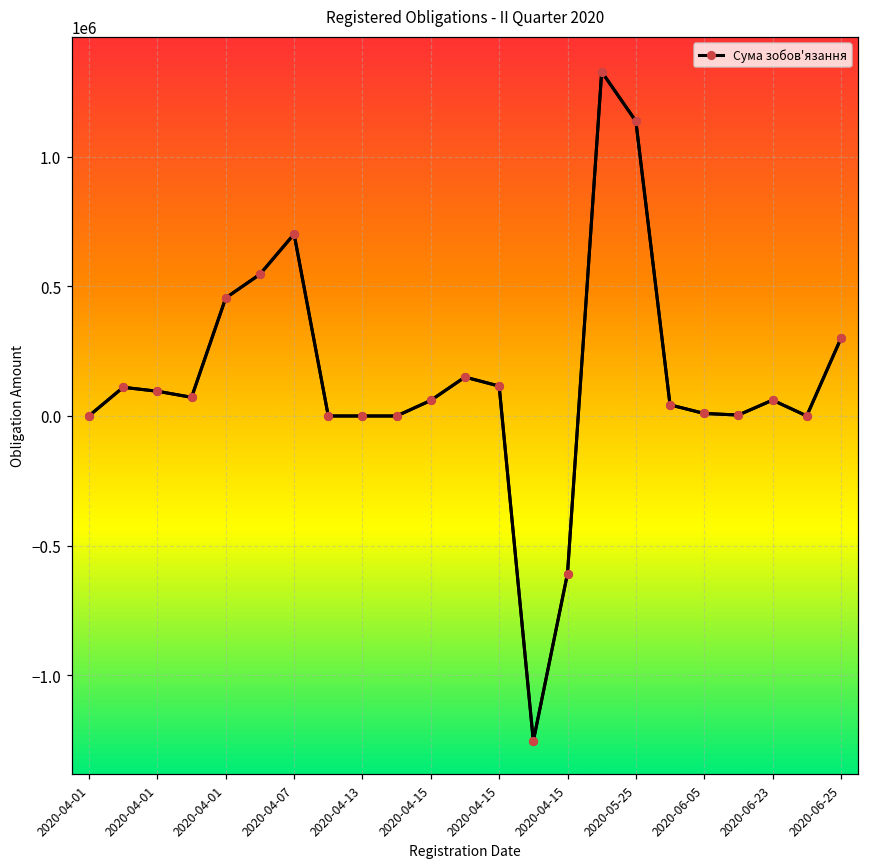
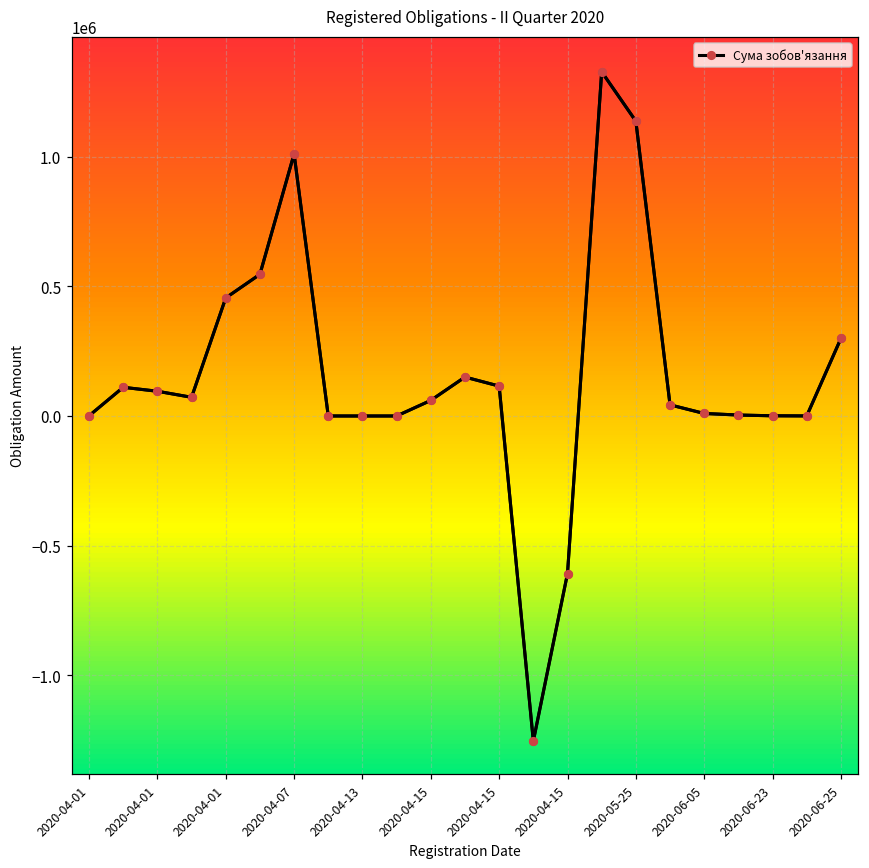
2020-04-07: 700000 -> 1010000
2020-06-23: 60000 -> 0
